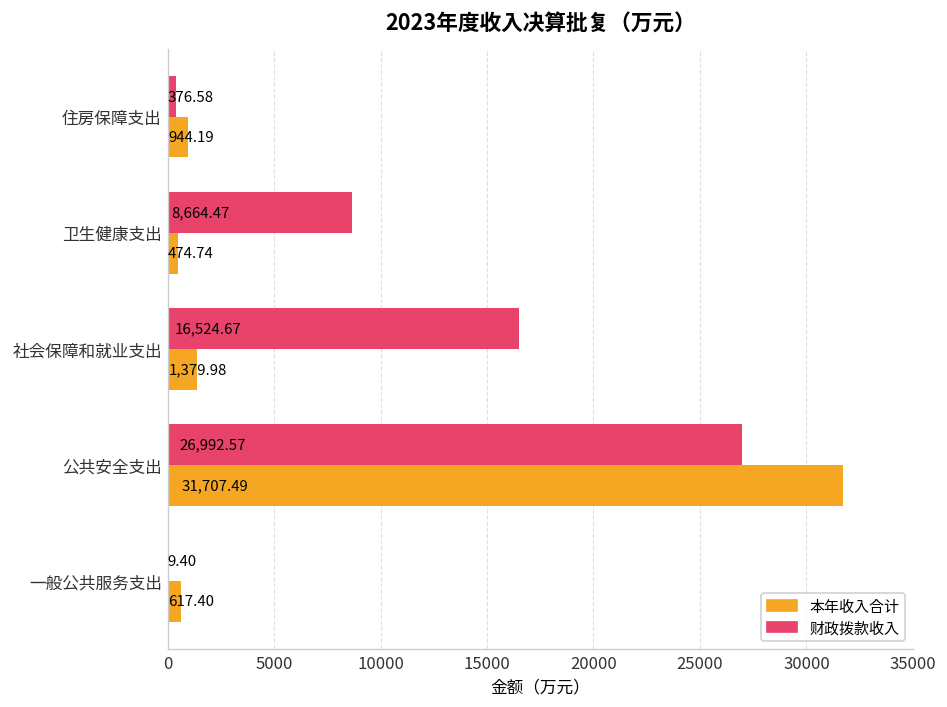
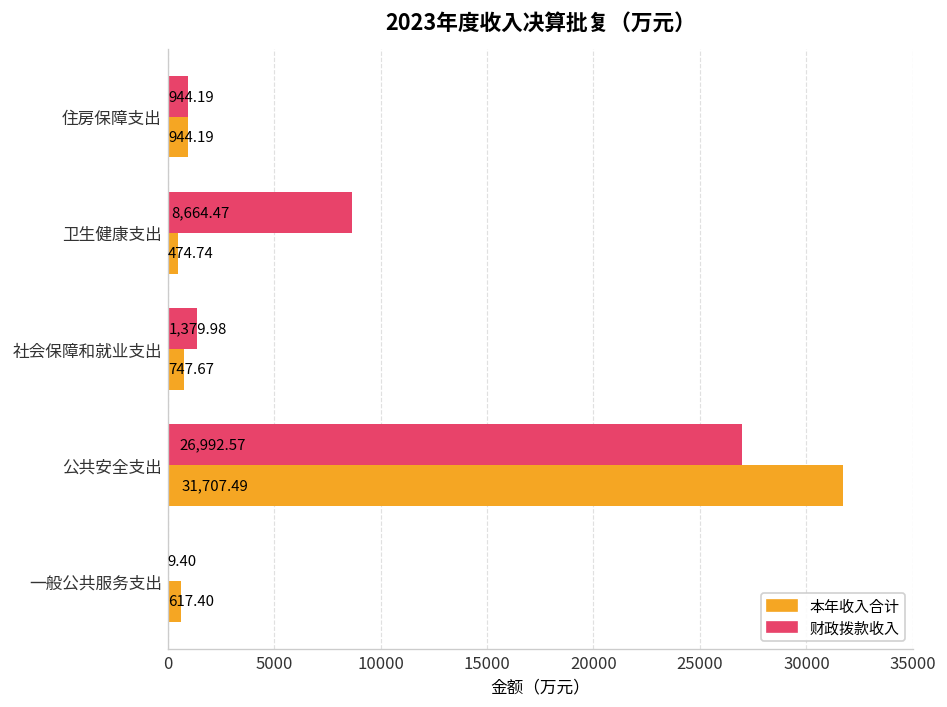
财政拨款收入, 住房保障支出: 376.58 -> 944.19
财政拨款收入, 社会保障和就业支出: 16,524.67 -> 1,379.98
本年收入合计, 社会保障和就业支出: 1,379.98 -> 747.67
